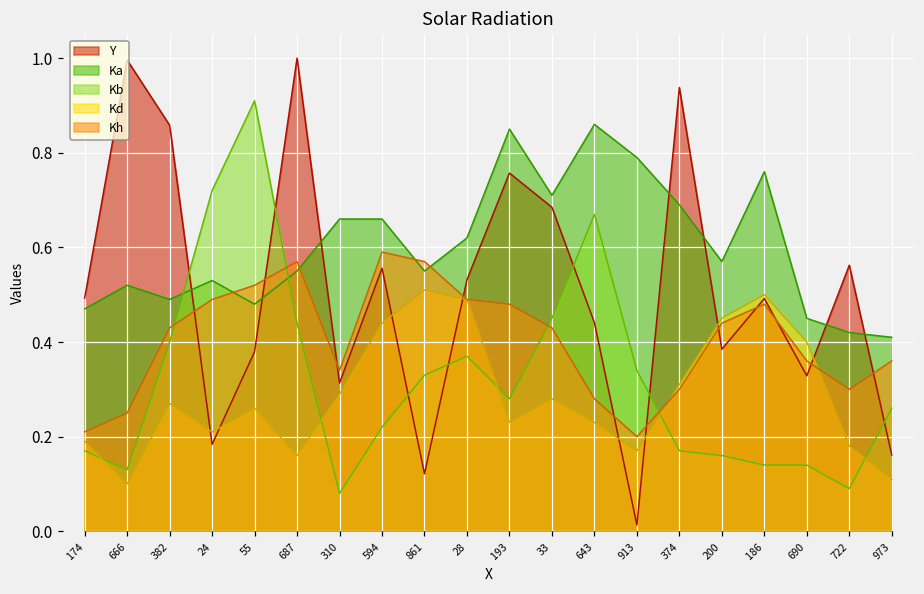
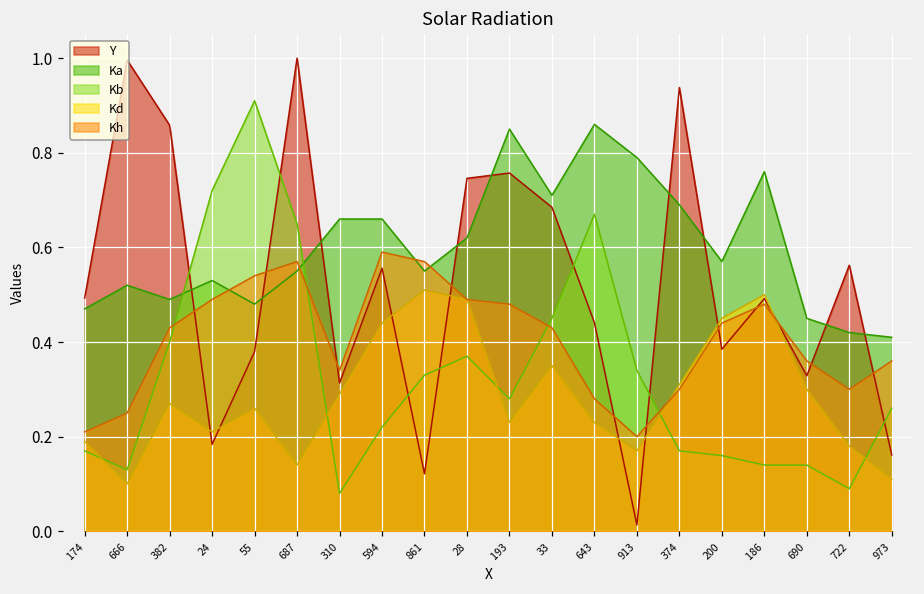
Kh, 55: 0.52 -> 0.54
Kb, 687: 0.44 -> 0.65
Kd, 687: 0.16 -> 0.14
Y, 28: 0.53 -> 0.75
Kd, 33: 0.28 -> 0.35
Kd, 690: 0.4 -> 0.3
